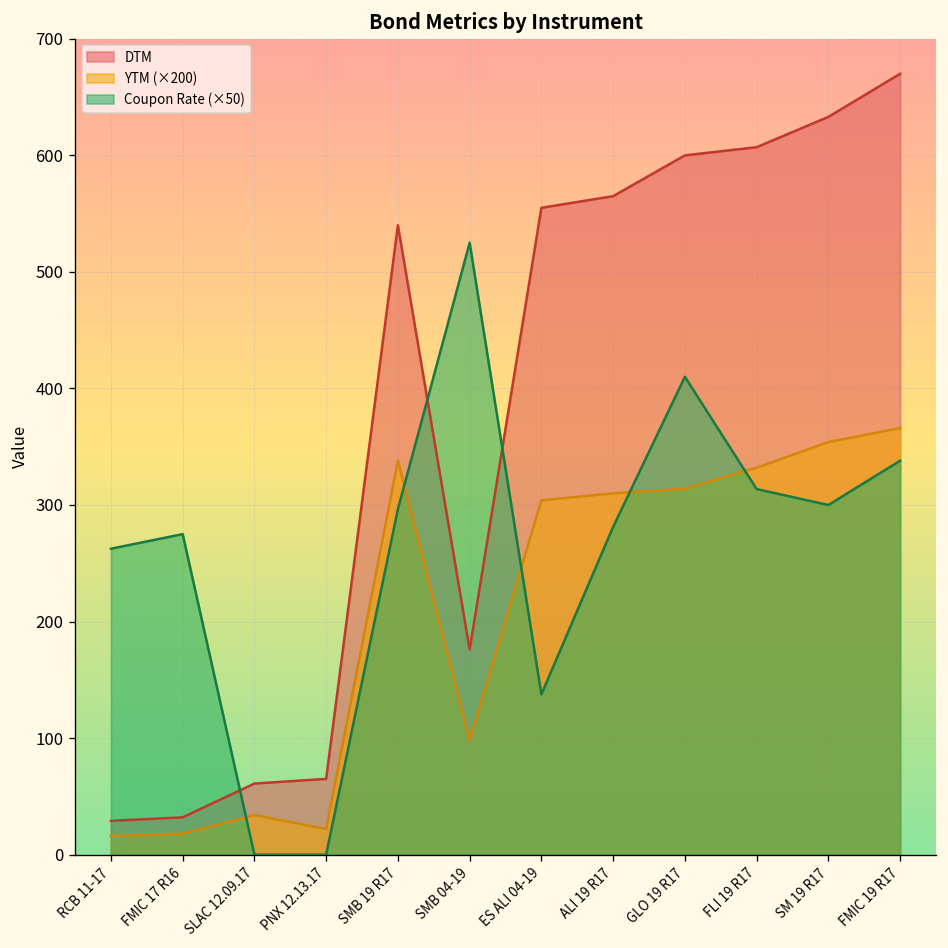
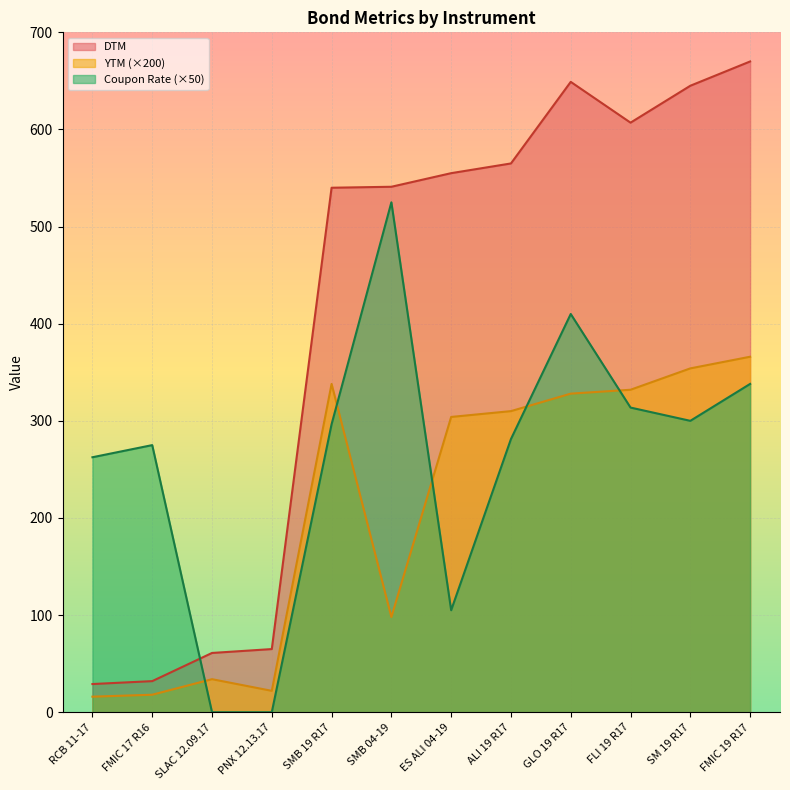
DTM, SMB 04-19: 180 -> 540
Coupon Rate (×50), ES ALI 04-19: 140 -> 110
DTM, GLO 19 R17: 600 -> 650
YTM (×200), GLO 19 R17: 310 -> 330
DTM, SM 19 R17: 630 -> 650
